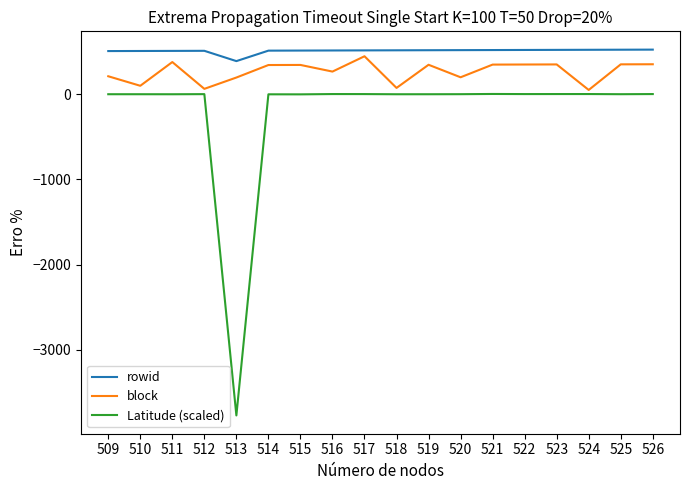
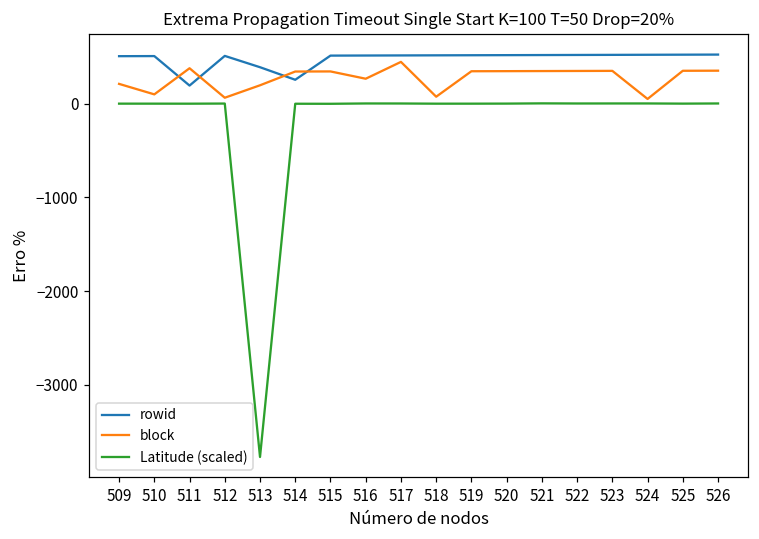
rowid, 511: 500 -> 200
rowid, 514: 500 -> 300
block, 520: 200 -> 300
